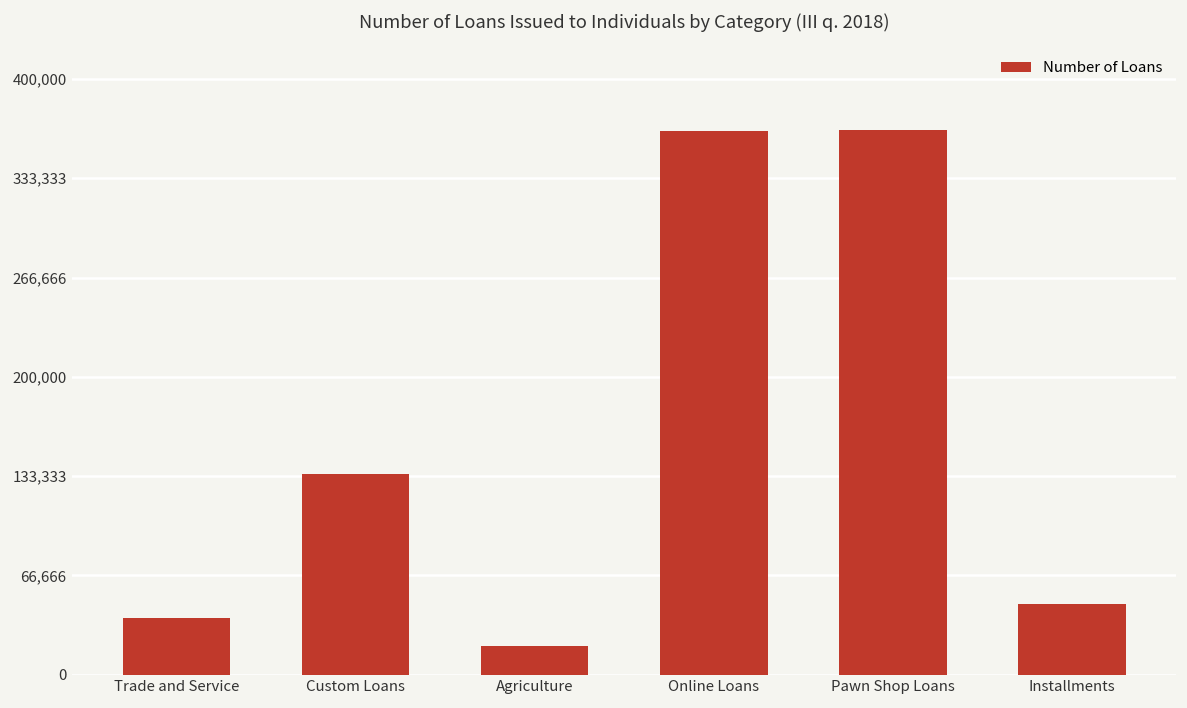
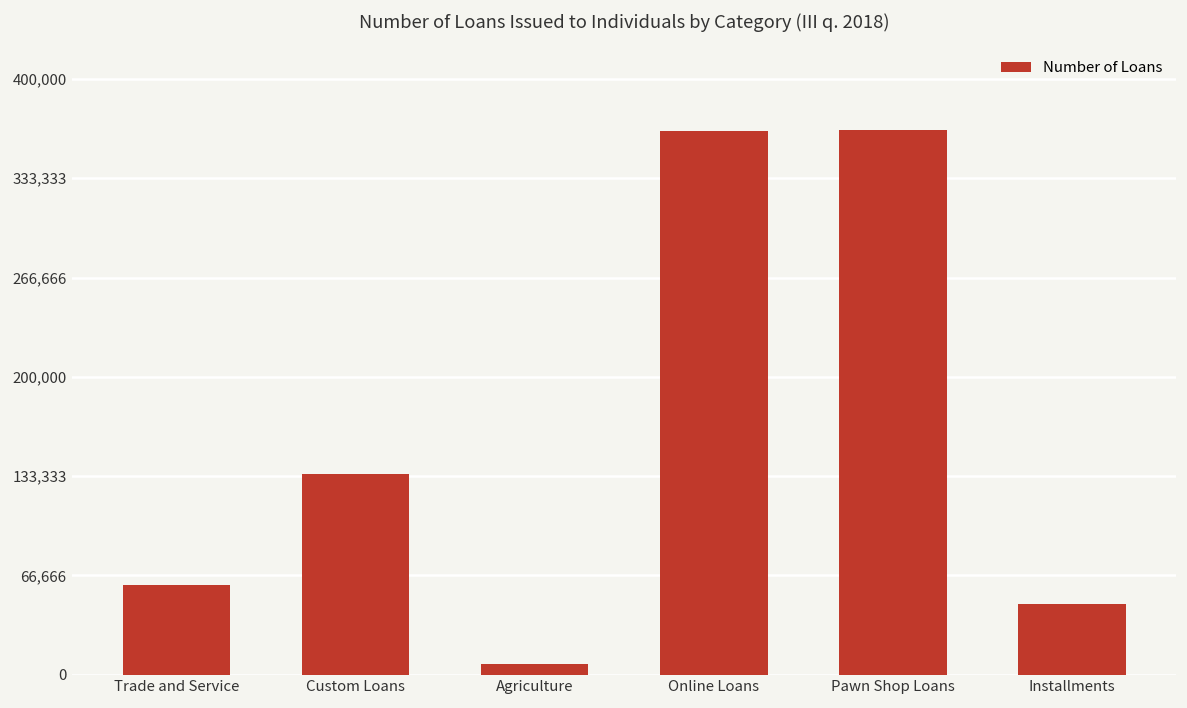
Trade and Service: 38,000 -> 60,000
Agriculture: 19,000 -> 7,000
